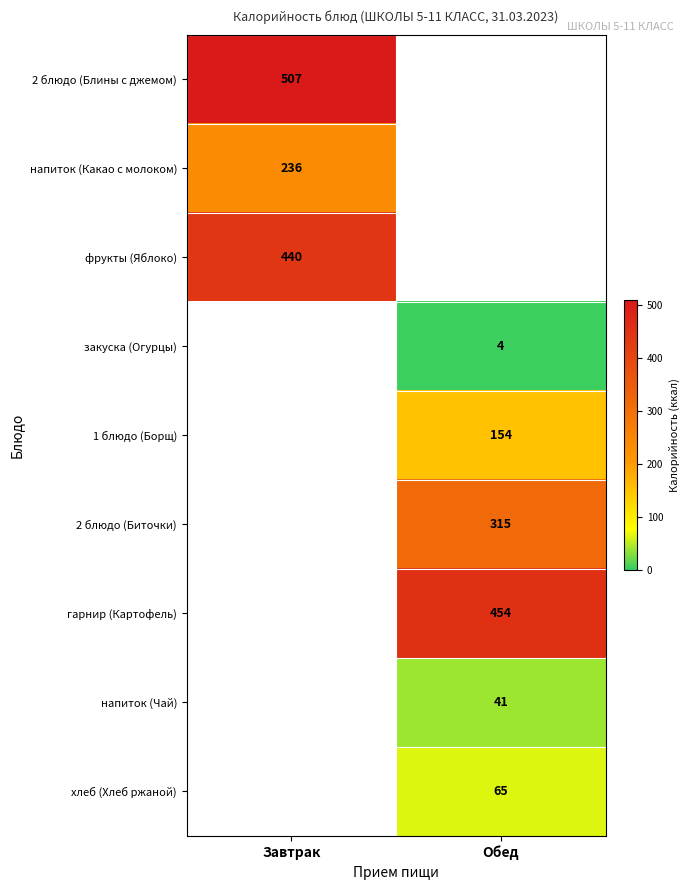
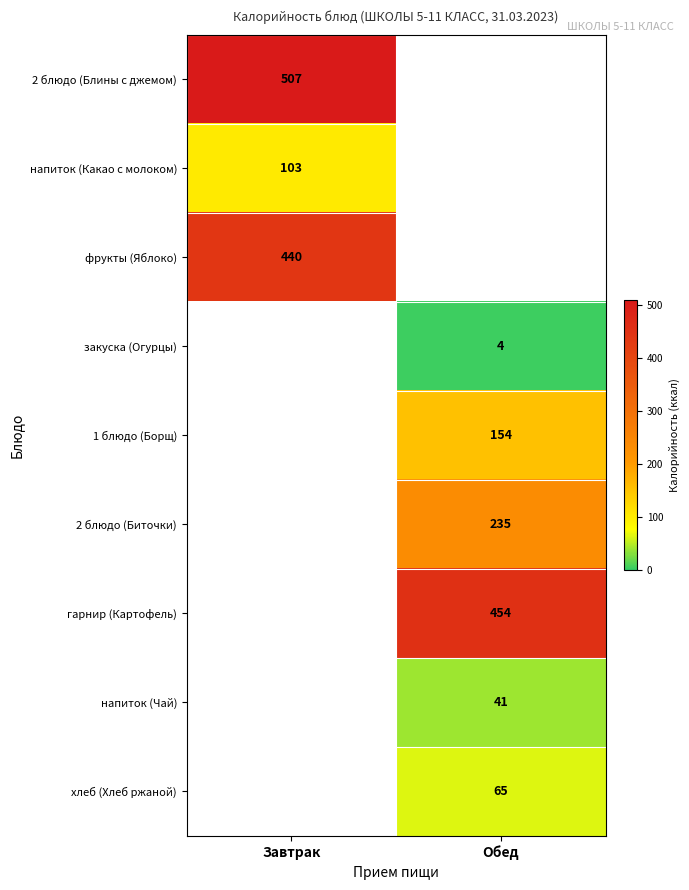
напиток (Какао с молоком), Завтрак: 236 -> 103
2 блюдо (Биточки), Обед: 315 -> 235
